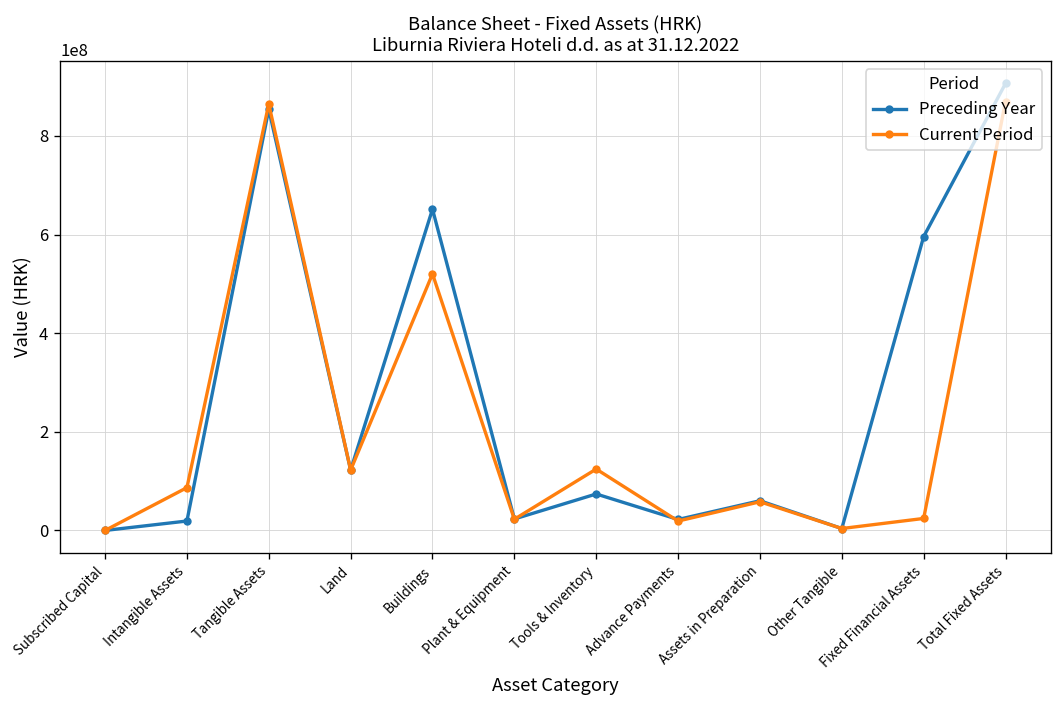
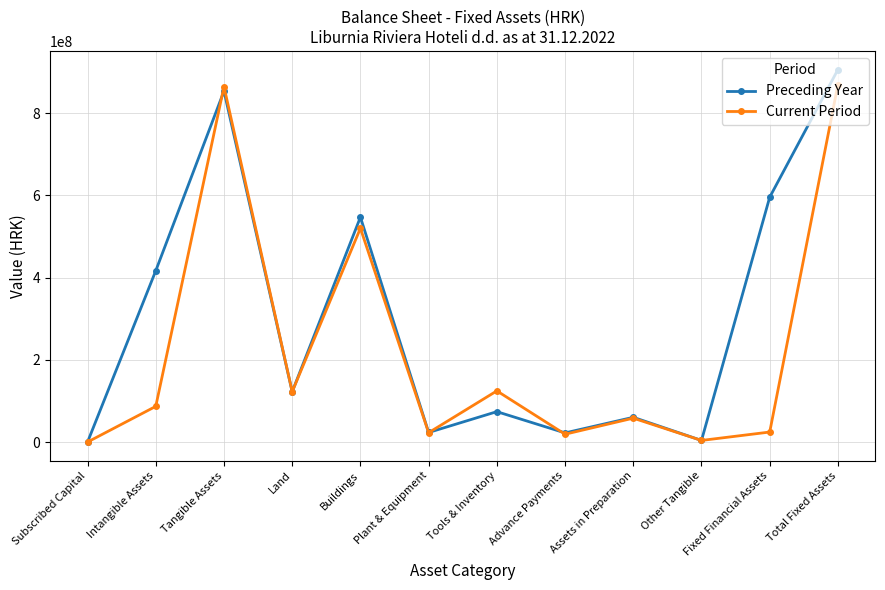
Preceding Year, Intangible Assets: 20000000 -> 420000000
Preceding Year, Buildings: 650000000 -> 550000000
